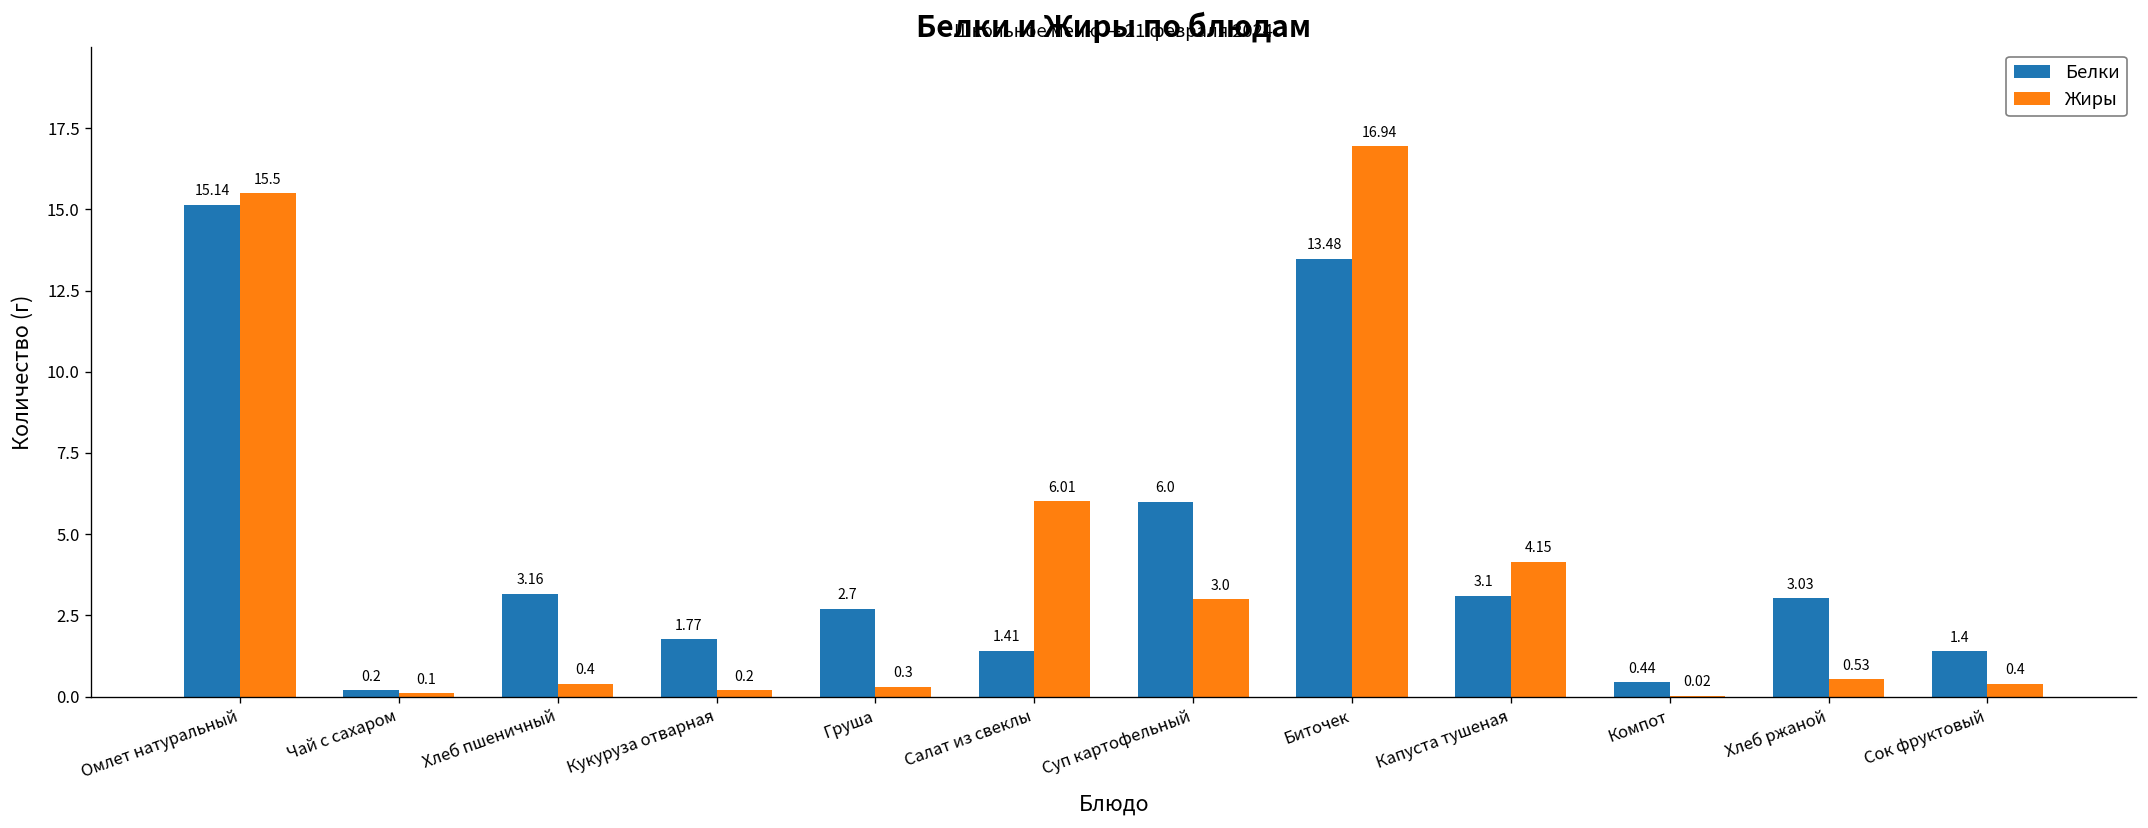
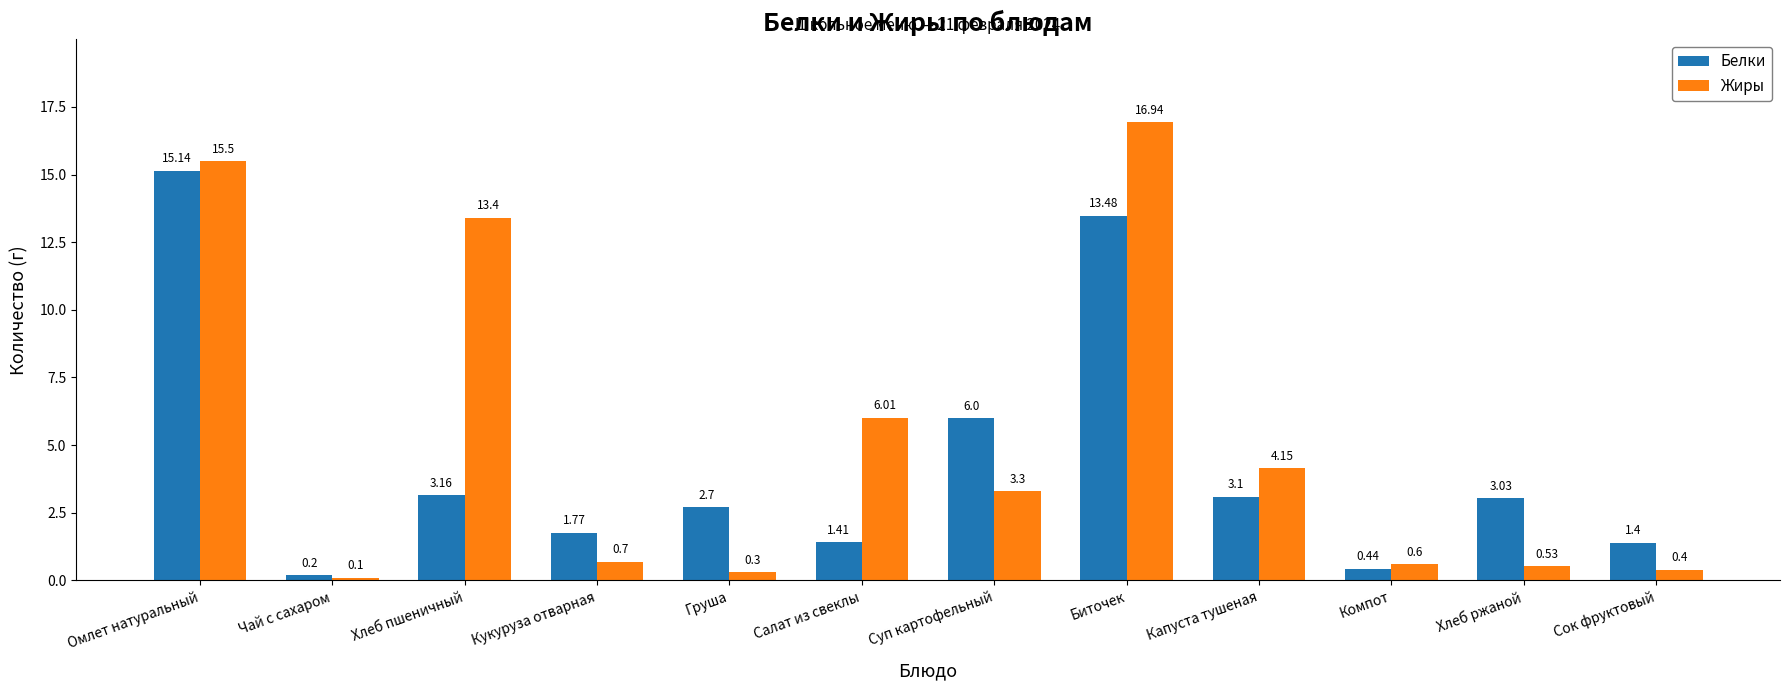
Жиры, Хлеб пшеничный: 0.4 -> 13.4
Жиры, Кукуруза отварная: 0.2 -> 0.7
Жиры, Суп картофельный: 3.0 -> 3.3
Жиры, Компот: 0.02 -> 0.6
